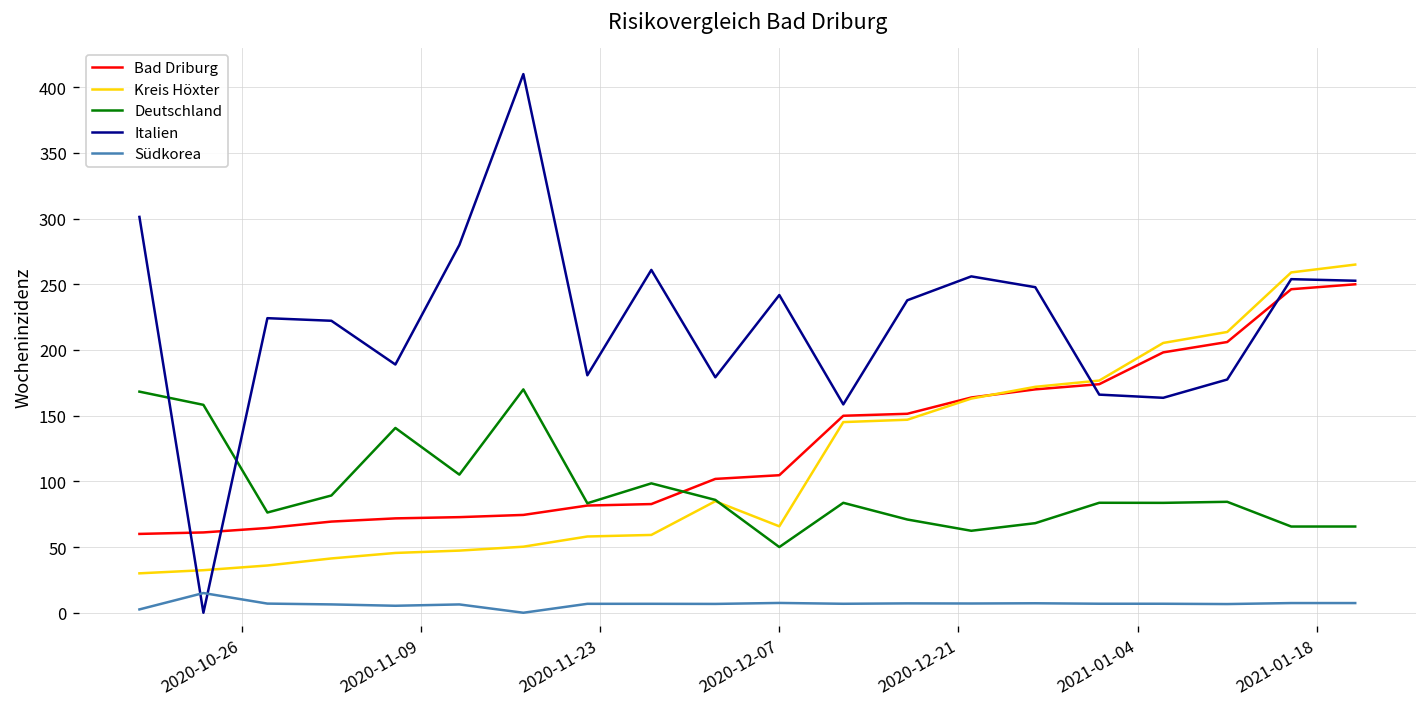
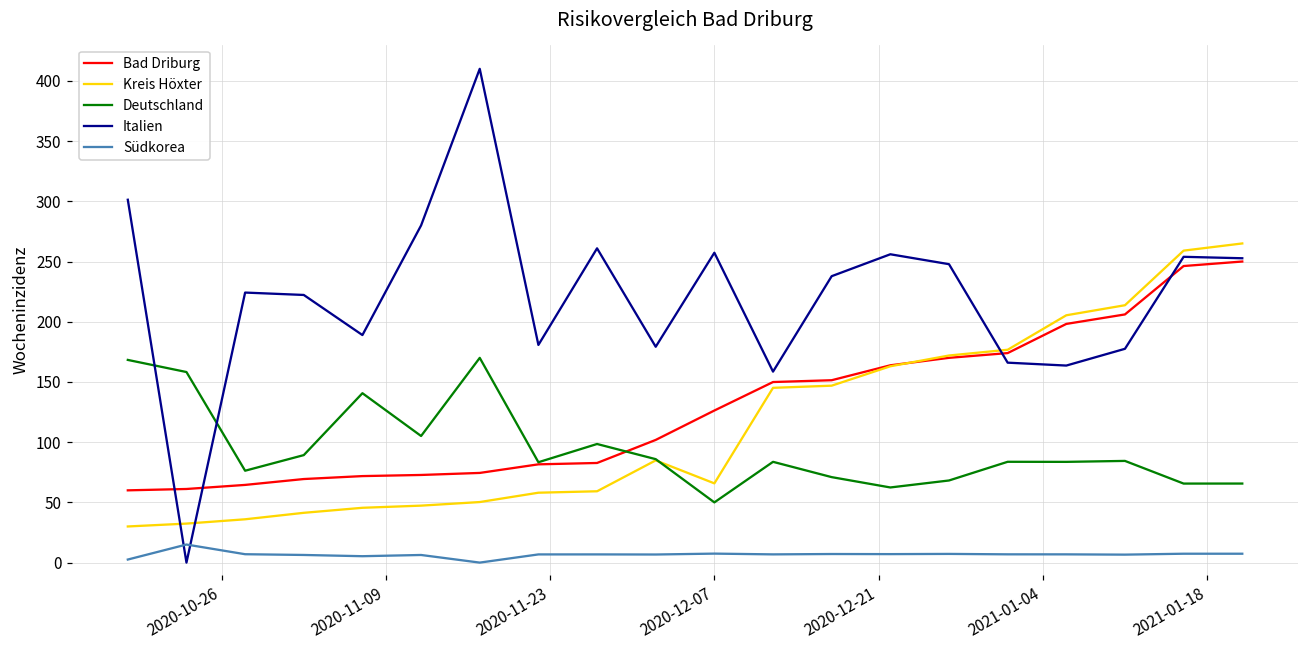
Bad Driburg, 2020-12-07: 105 -> 126
Italien, 2020-12-07: 242 -> 257
